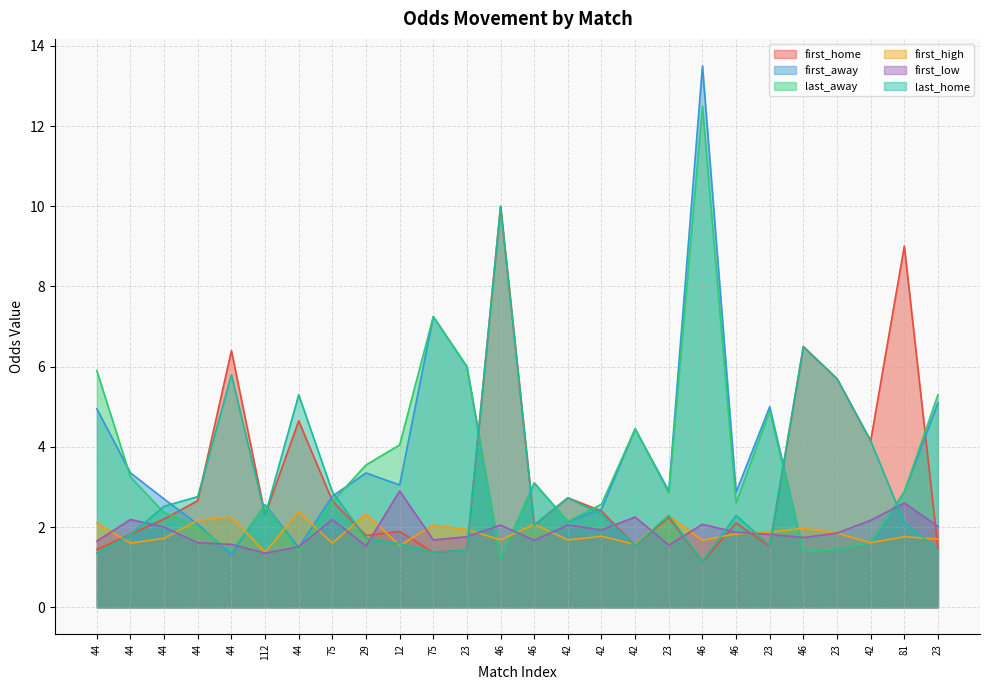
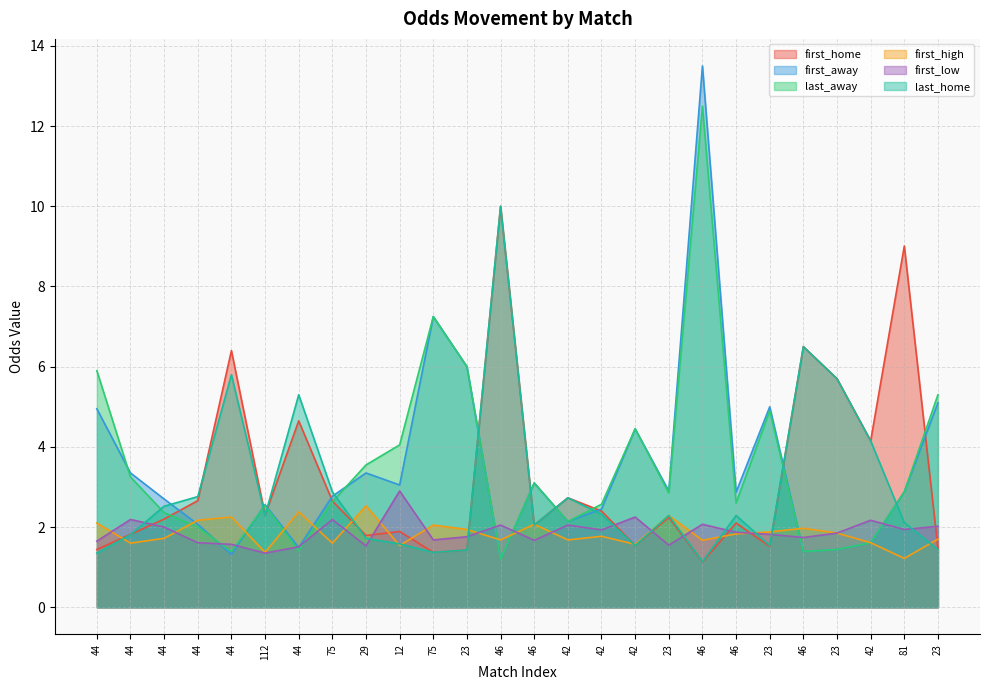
first_high, 29: 2.3 -> 2.5
first_high, 81: 1.8 -> 1.2
first_low, 81: 2.6 -> 1.9
